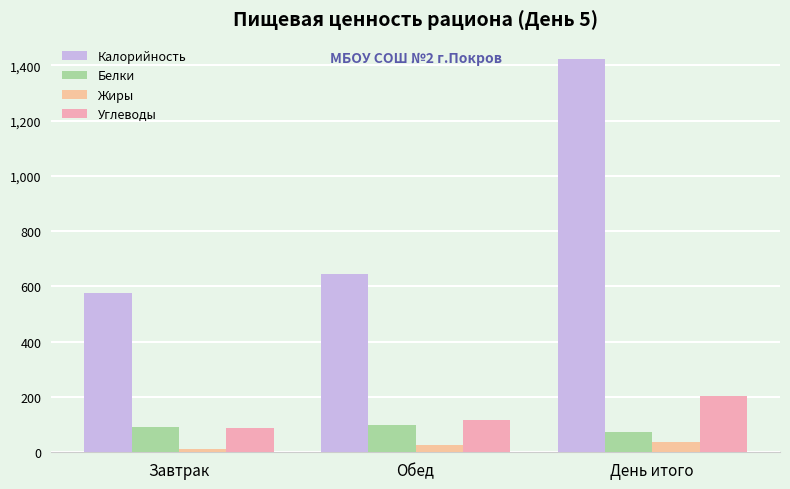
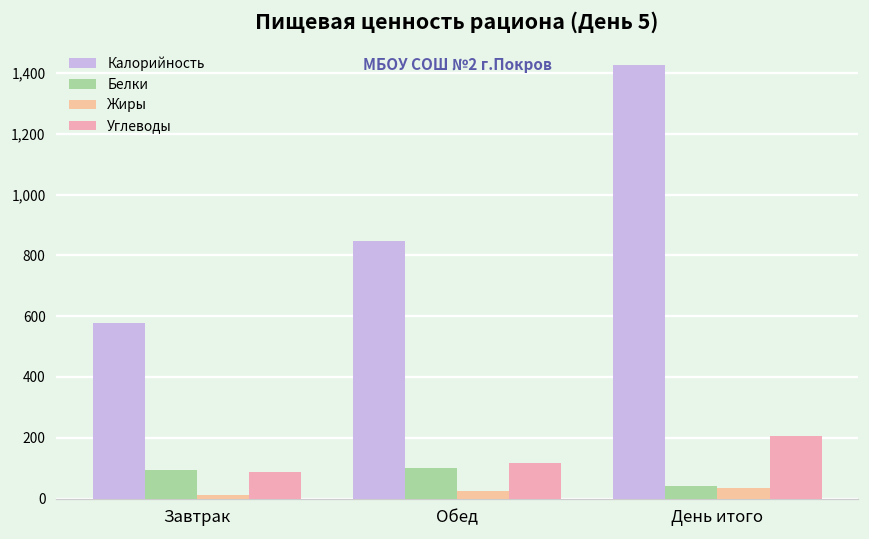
Калорийность, Обед: 650 -> 850
Белки, День итого: 70 -> 40
